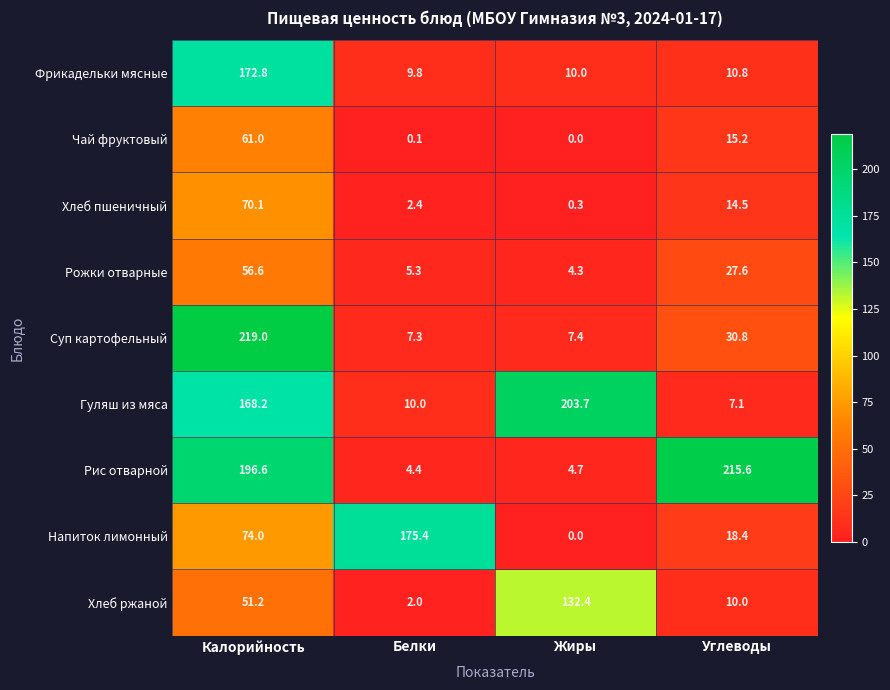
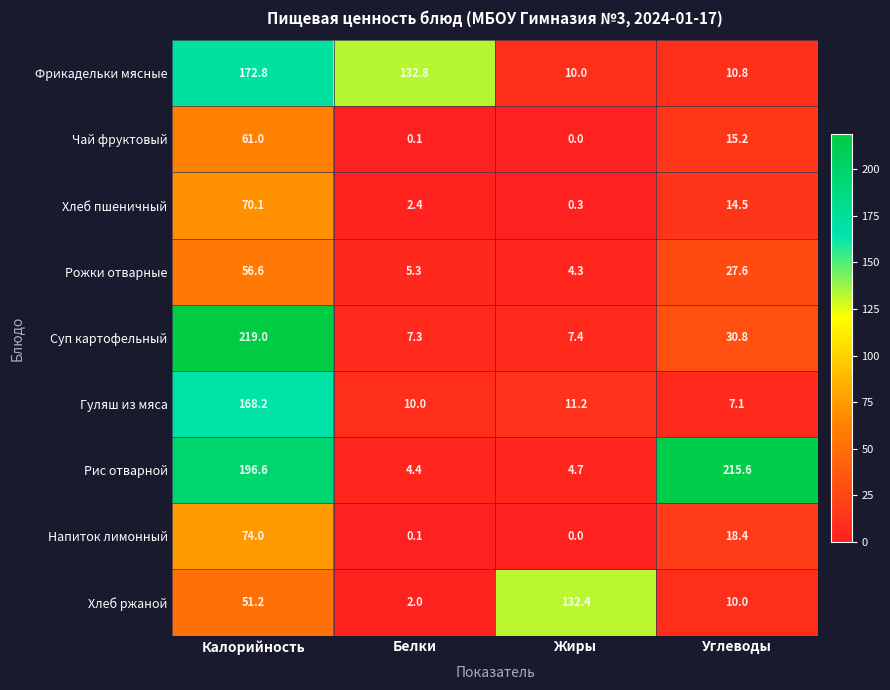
Фрикадельки мясные, Белки: 9.8 -> 132.8
Гуляш из мяса, Жиры: 203.7 -> 11.2
Напиток лимонный, Белки: 175.4 -> 0.1
